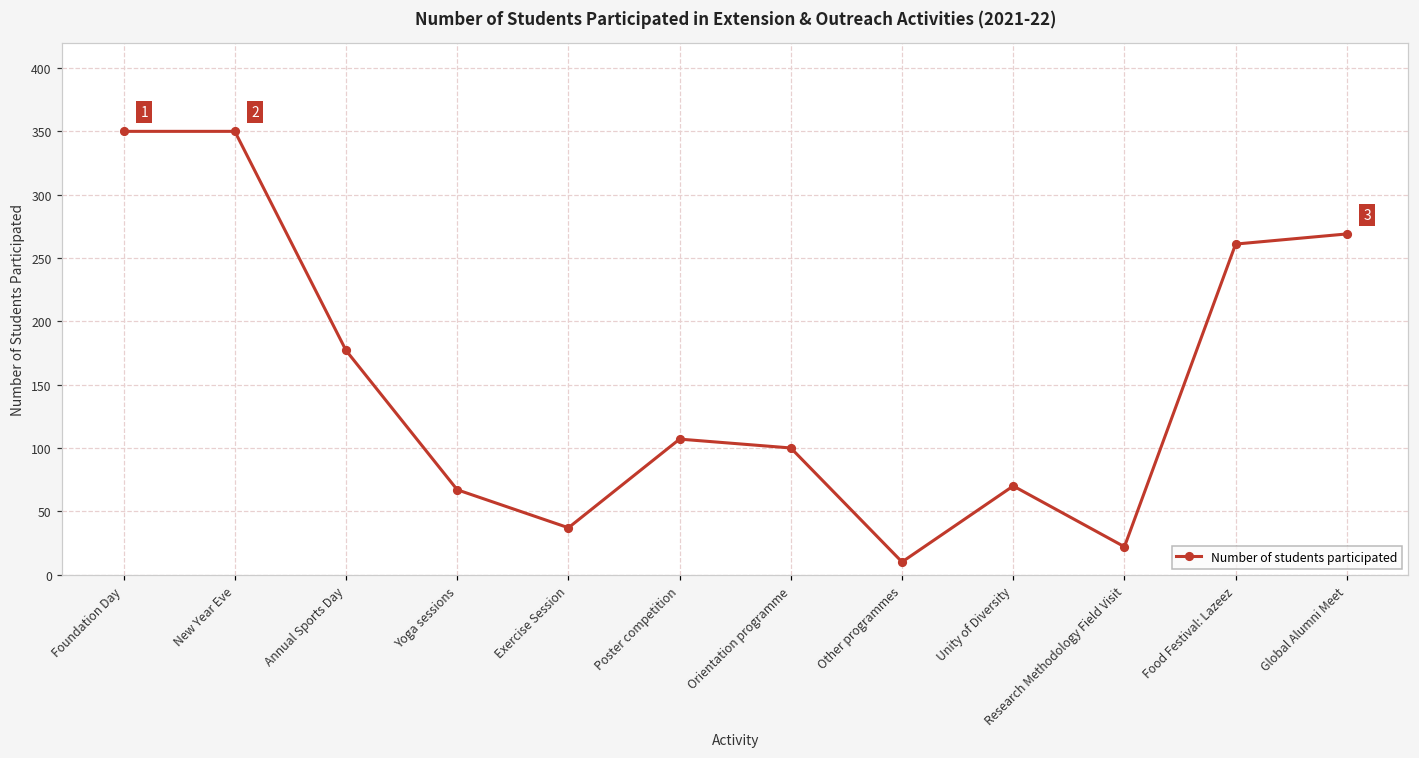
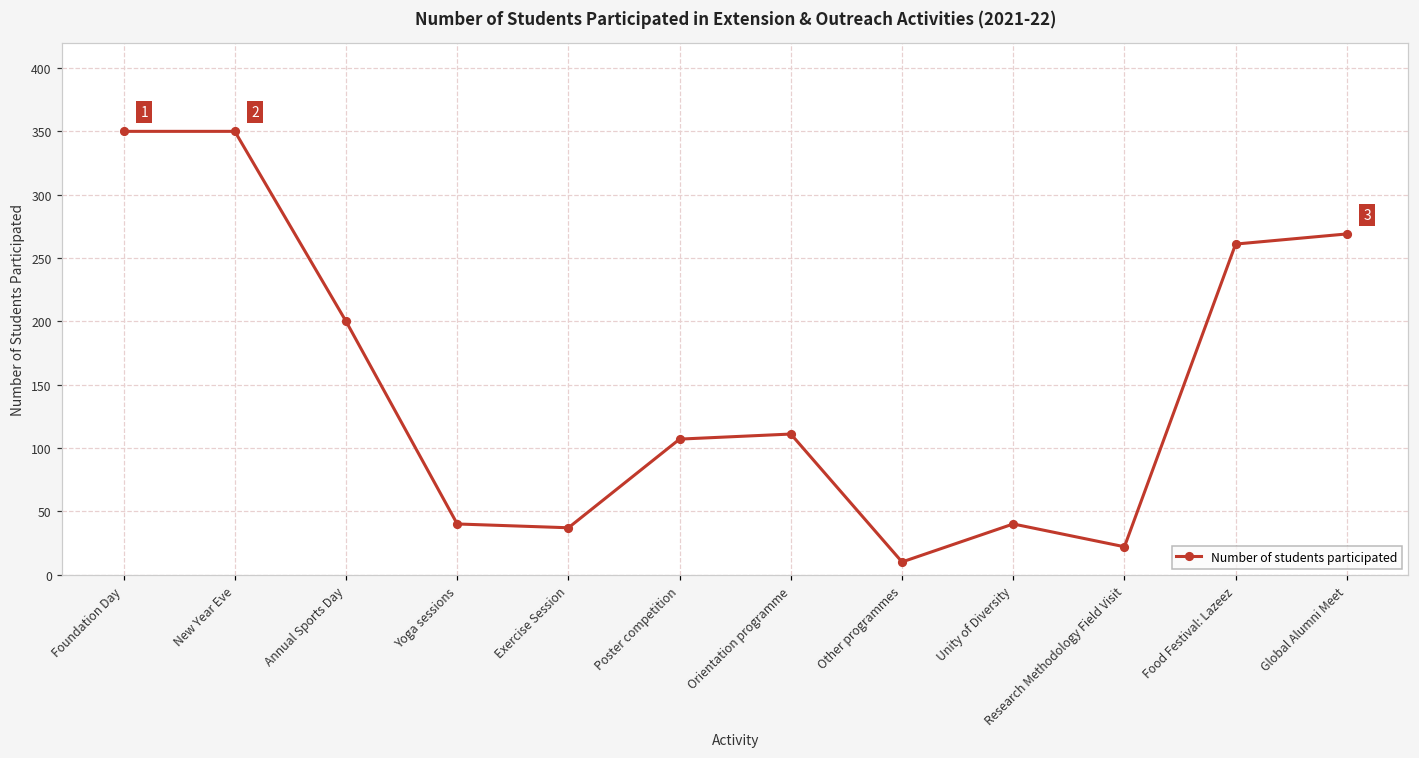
Annual Sports Day: 177 -> 200
Yoga sessions: 67 -> 40
Orientation programme: 100 -> 111
Unity of Diversity: 70 -> 40
